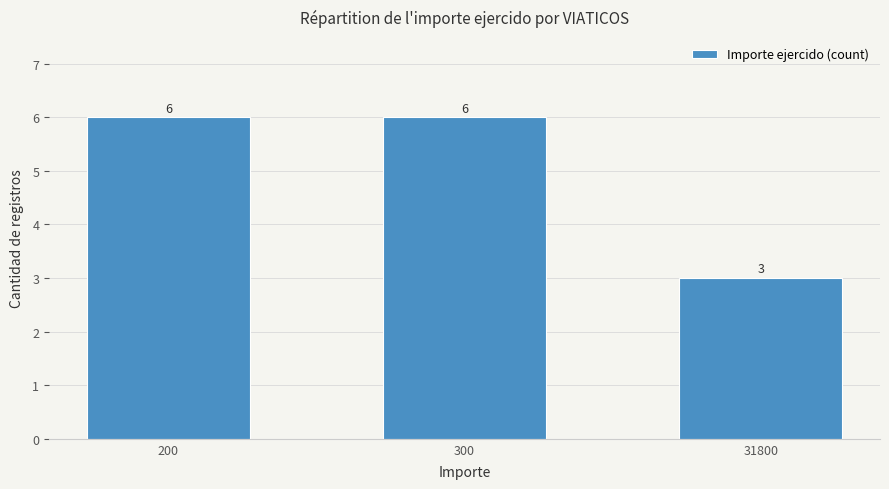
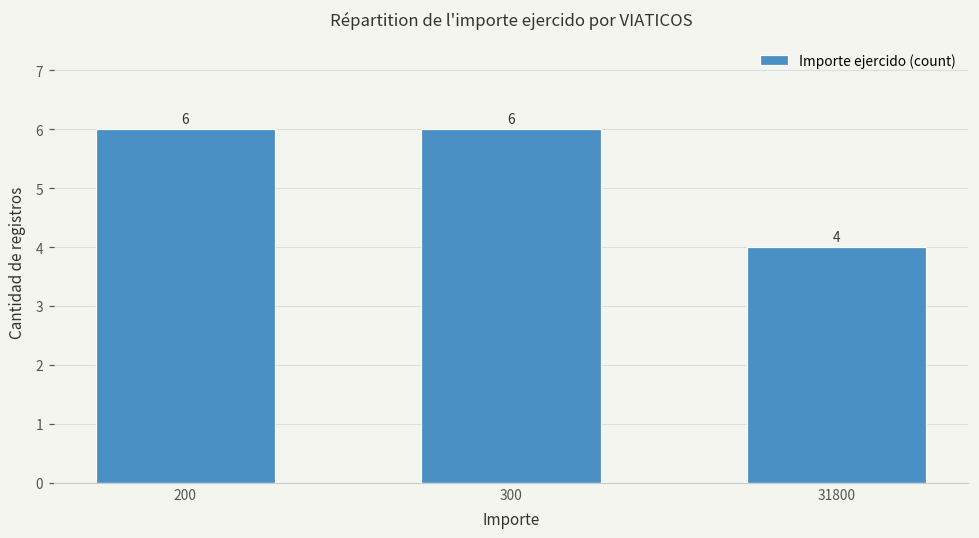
31800: 3 -> 4
